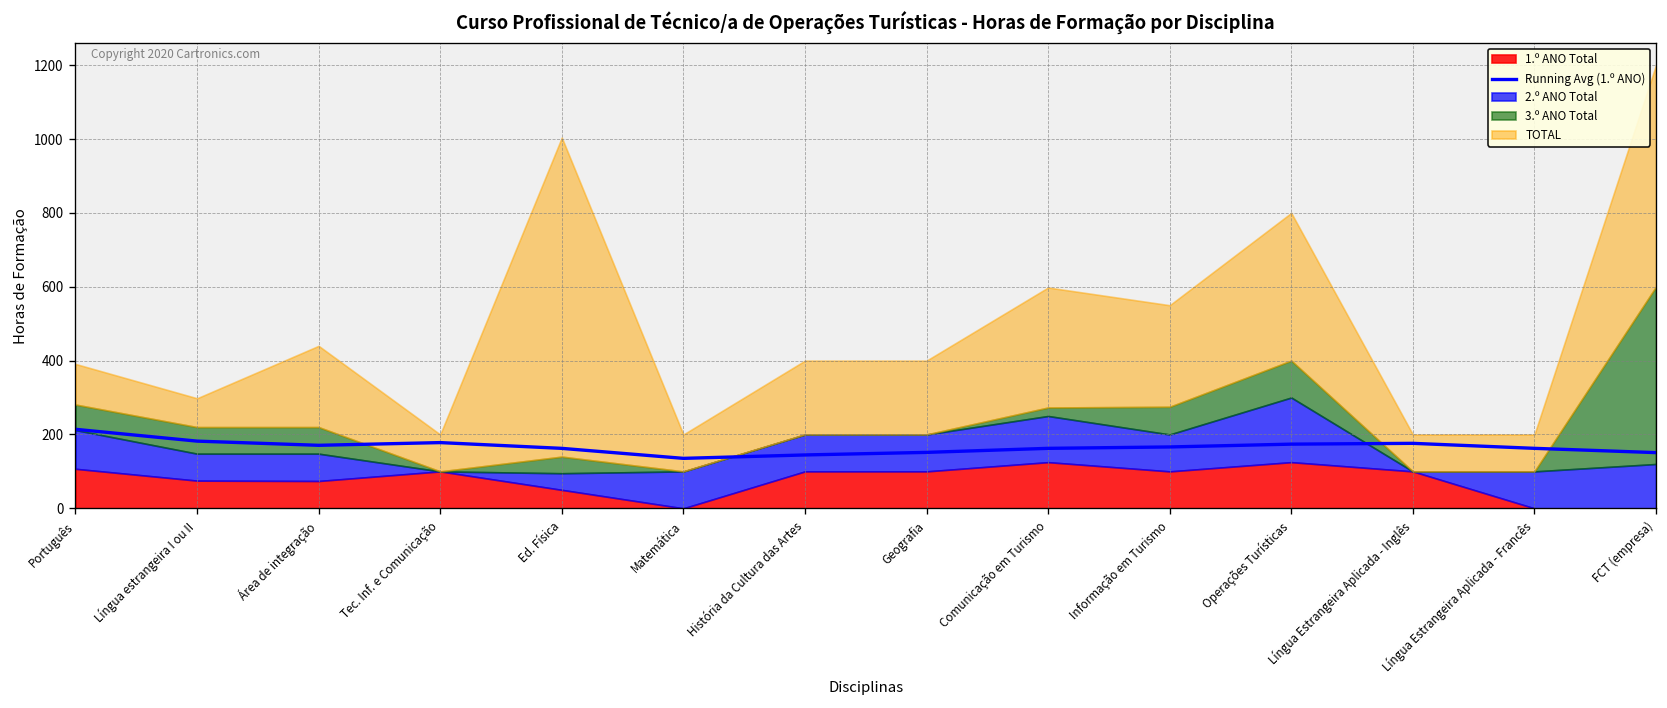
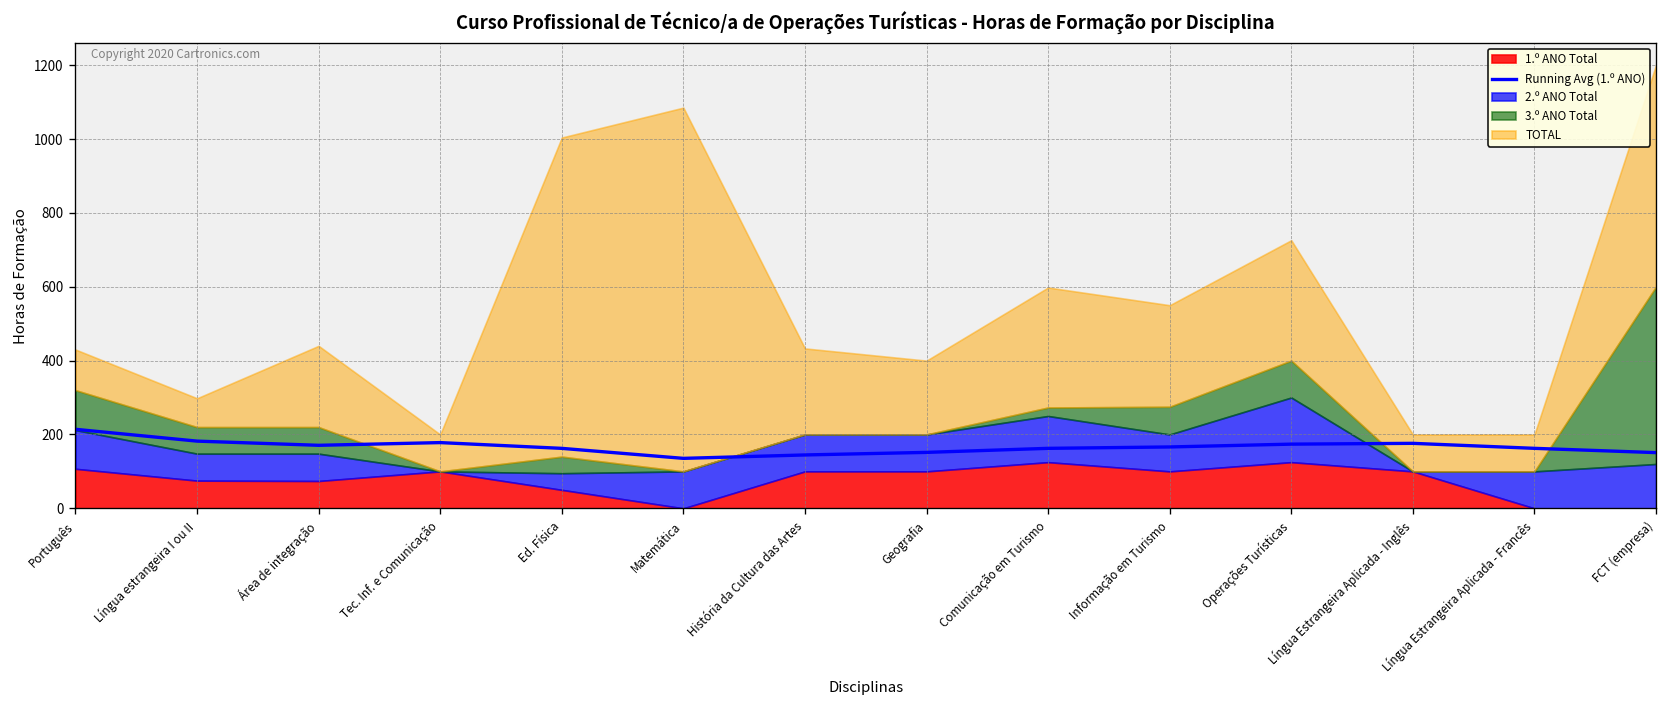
3.º ANO Total, Português: 70 -> 110
TOTAL, Matemática: 100 -> 990
TOTAL, História da Cultura das Artes: 200 -> 230
TOTAL, Operações Turísticas: 400 -> 330
